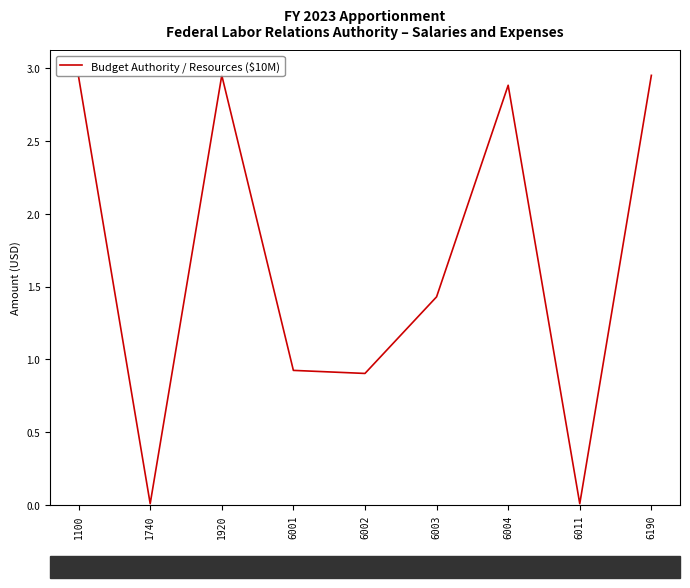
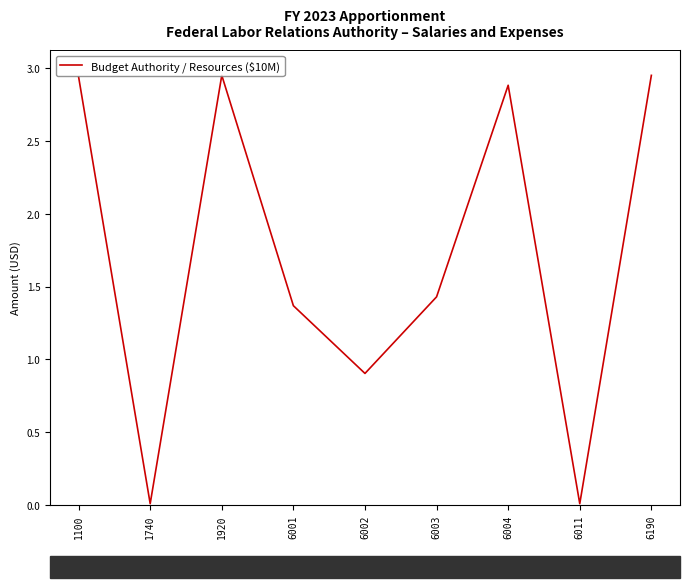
6001: 0.92 -> 1.37
